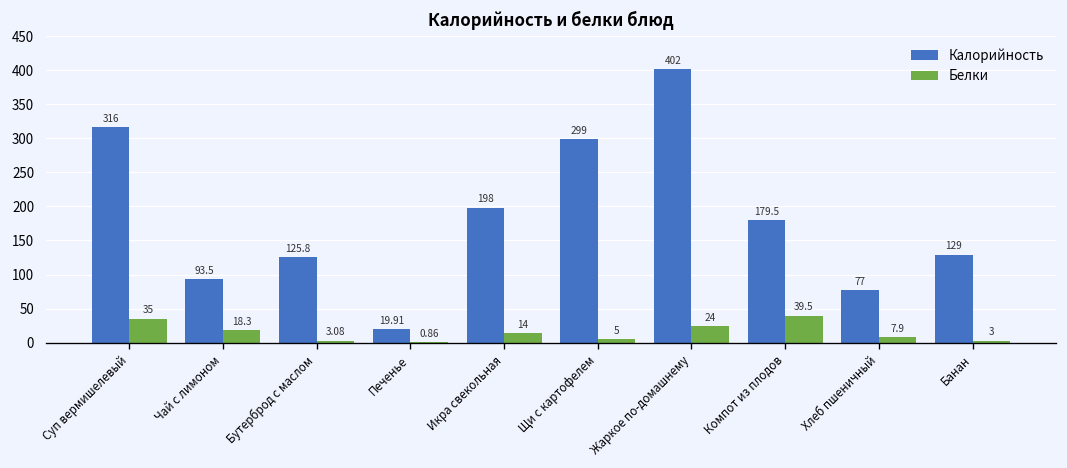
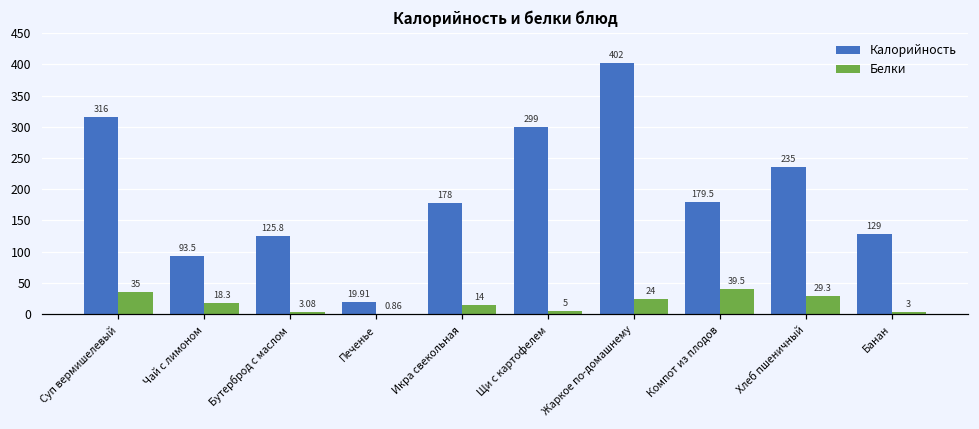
Калорийность, Икра свекольная: 198 -> 178
Калорийность, Хлеб пшеничный: 77 -> 235
Белки, Хлеб пшеничный: 7.9 -> 29.3
